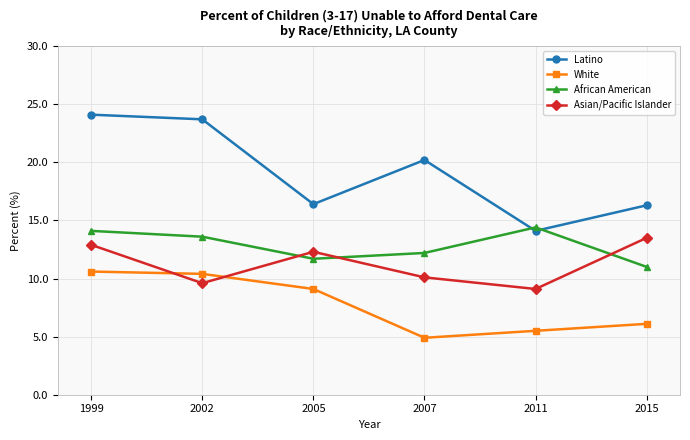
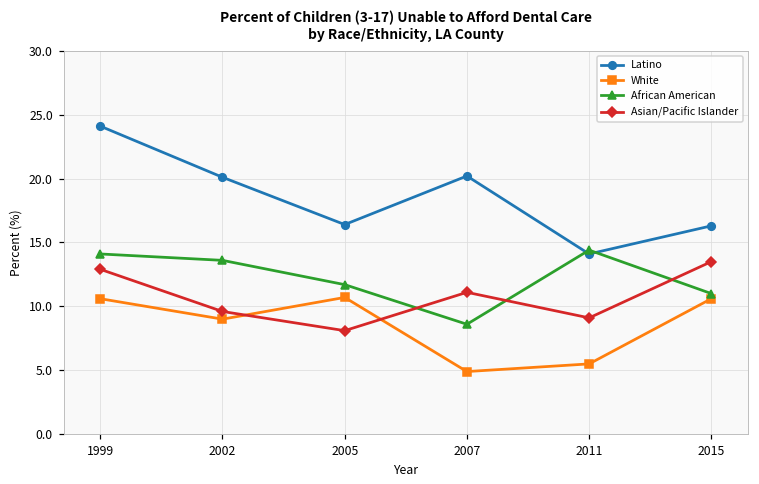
Latino, 2002: 23.7 -> 20.1
White, 2002: 10.4 -> 9.0
White, 2005: 9.1 -> 10.7
Asian/Pacific Islander, 2005: 12.3 -> 8.1
African American, 2007: 12.2 -> 8.6
Asian/Pacific Islander, 2007: 10.1 -> 11.1
White, 2015: 6.1 -> 10.6
